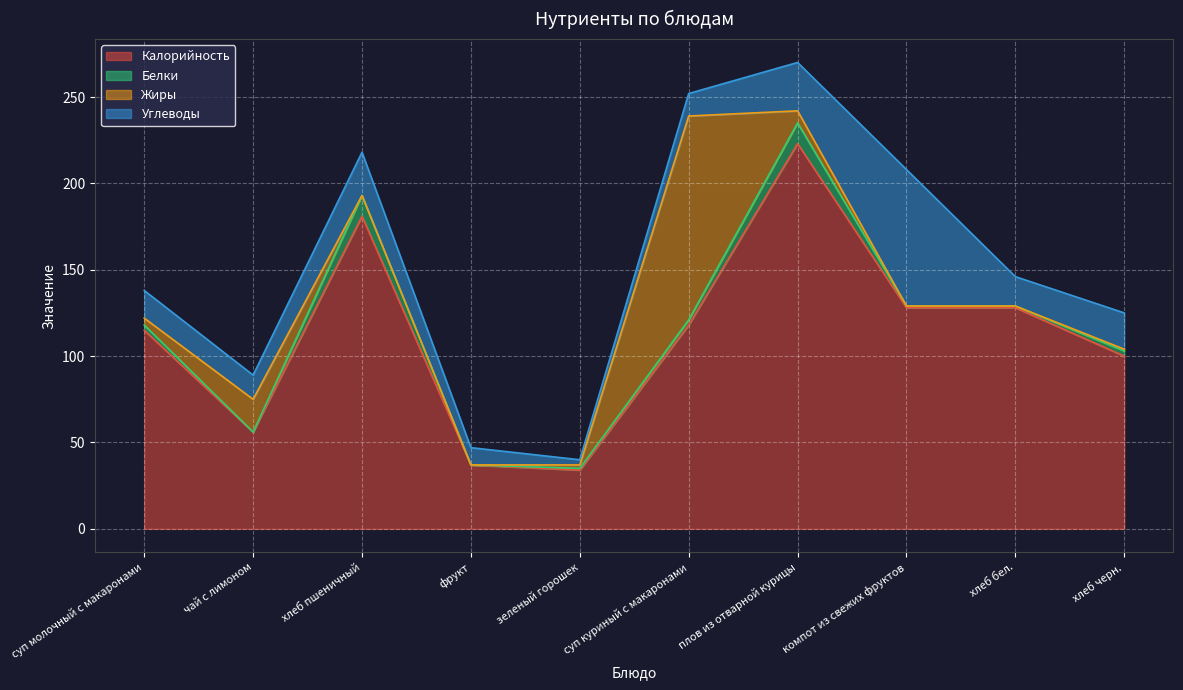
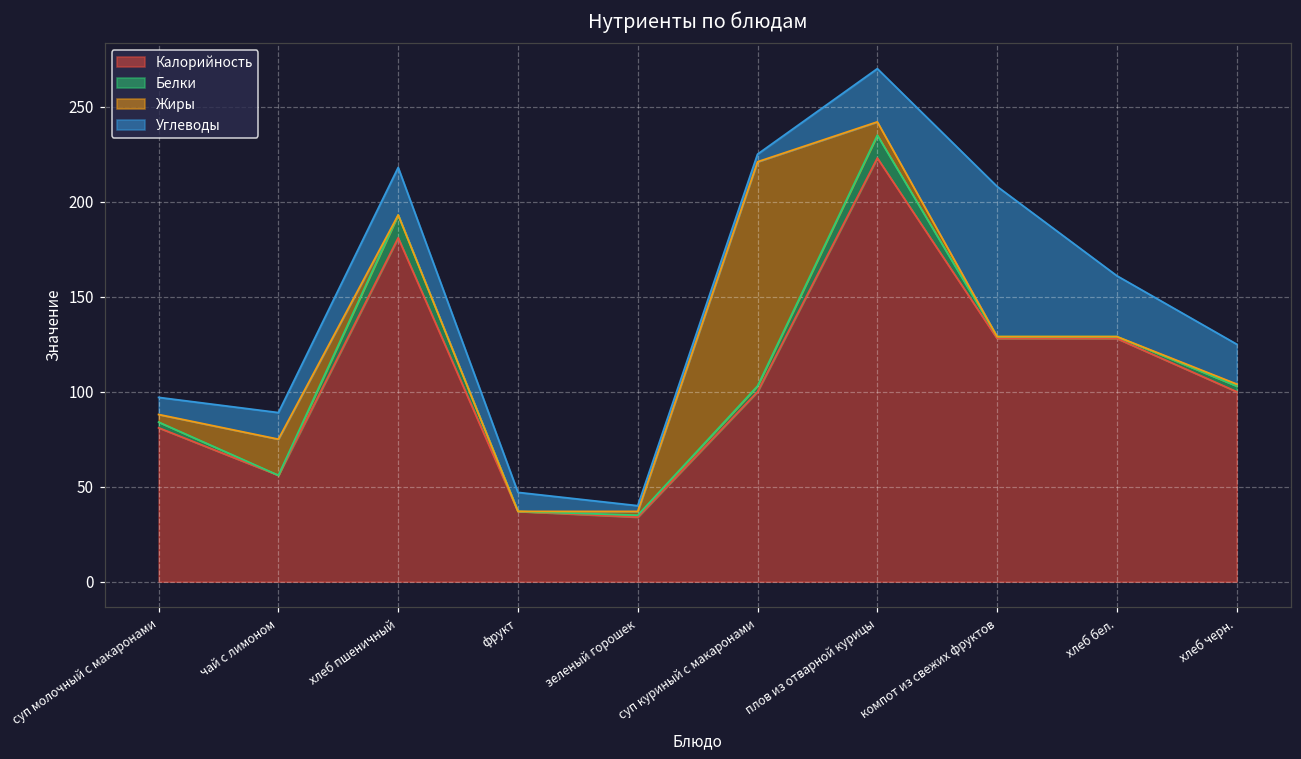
Калорийность, суп молочный с макаронами: 115 -> 81
Углеводы, суп молочный с макаронами: 16 -> 9
Калорийность, суп куриный с макаронами: 118 -> 100
Углеводы, суп куриный с макаронами: 13 -> 4
Углеводы, хлеб бел.: 17 -> 32
